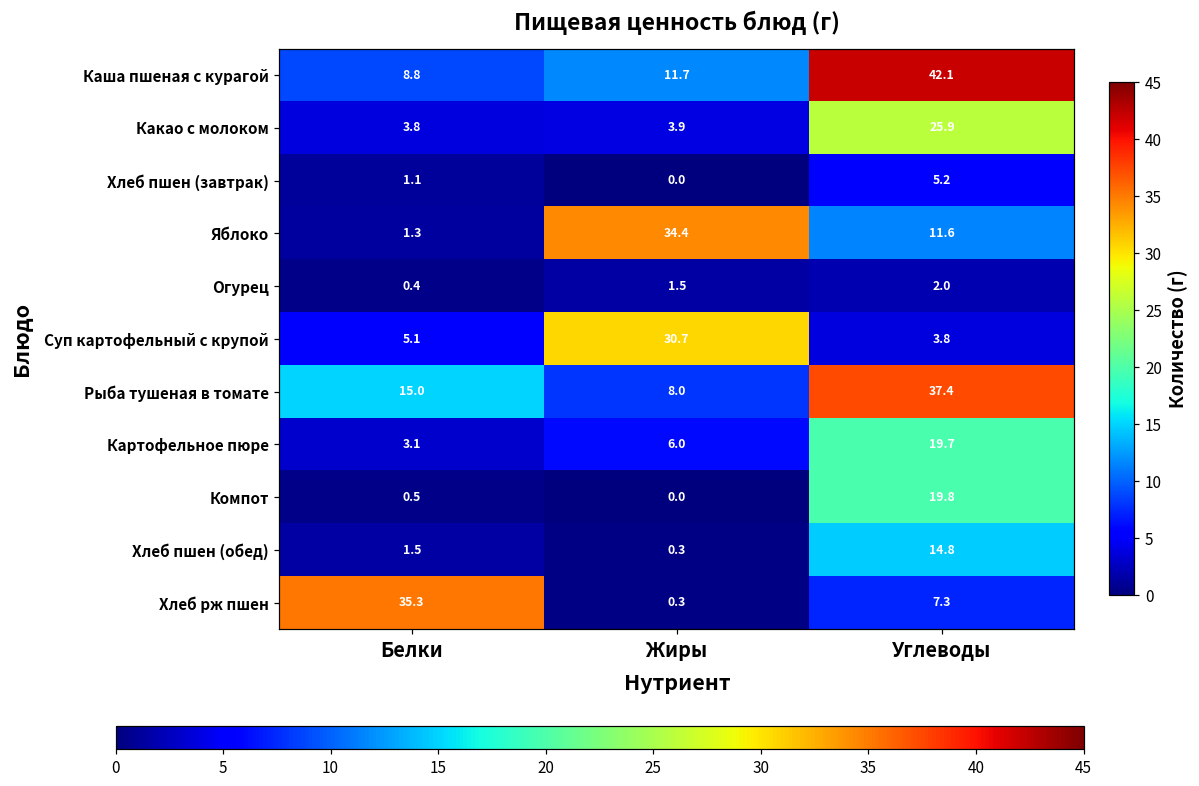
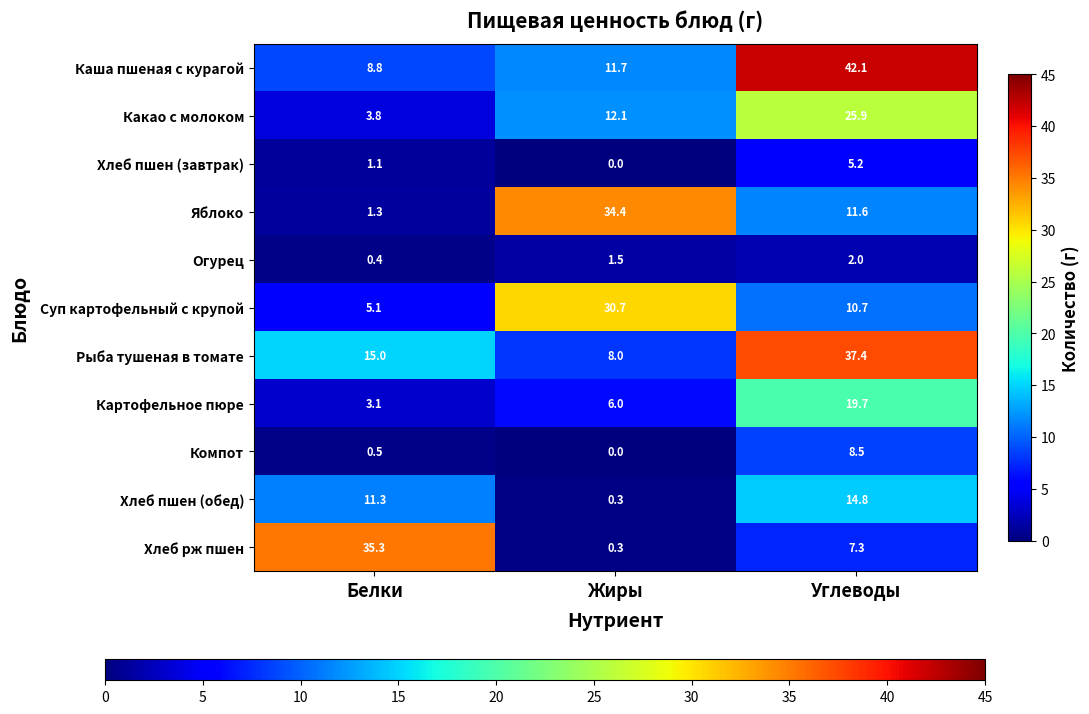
Какао с молоком, Жиры: 3.9 -> 12.1
Суп картофельный с крупой, Углеводы: 3.8 -> 10.7
Компот, Углеводы: 19.8 -> 8.5
Хлеб пшен (обед), Белки: 1.5 -> 11.3
